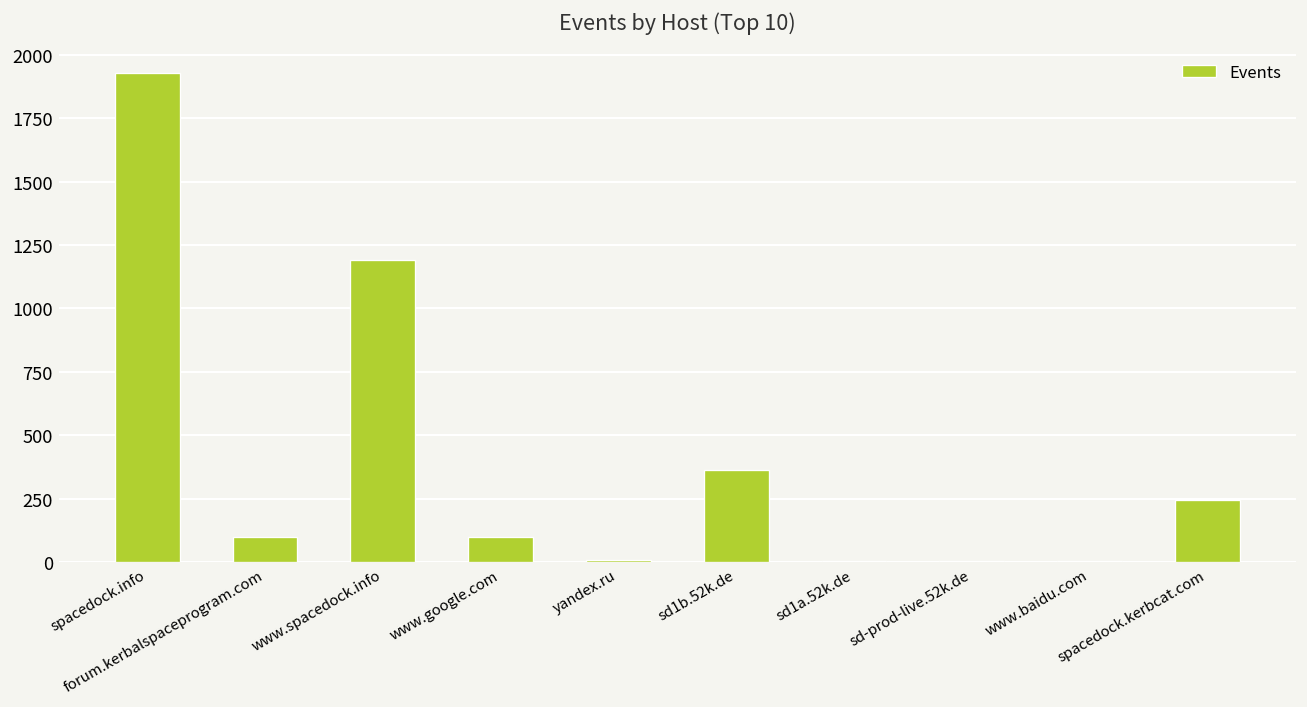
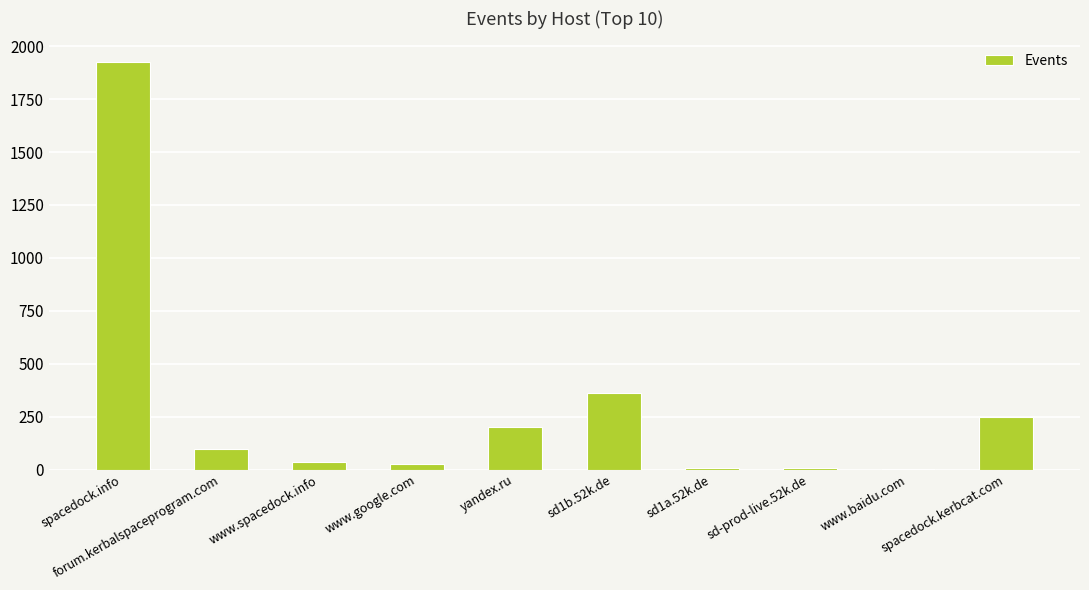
www.spacedock.info: 1190 -> 40
www.google.com: 100 -> 30
yandex.ru: 10 -> 200
